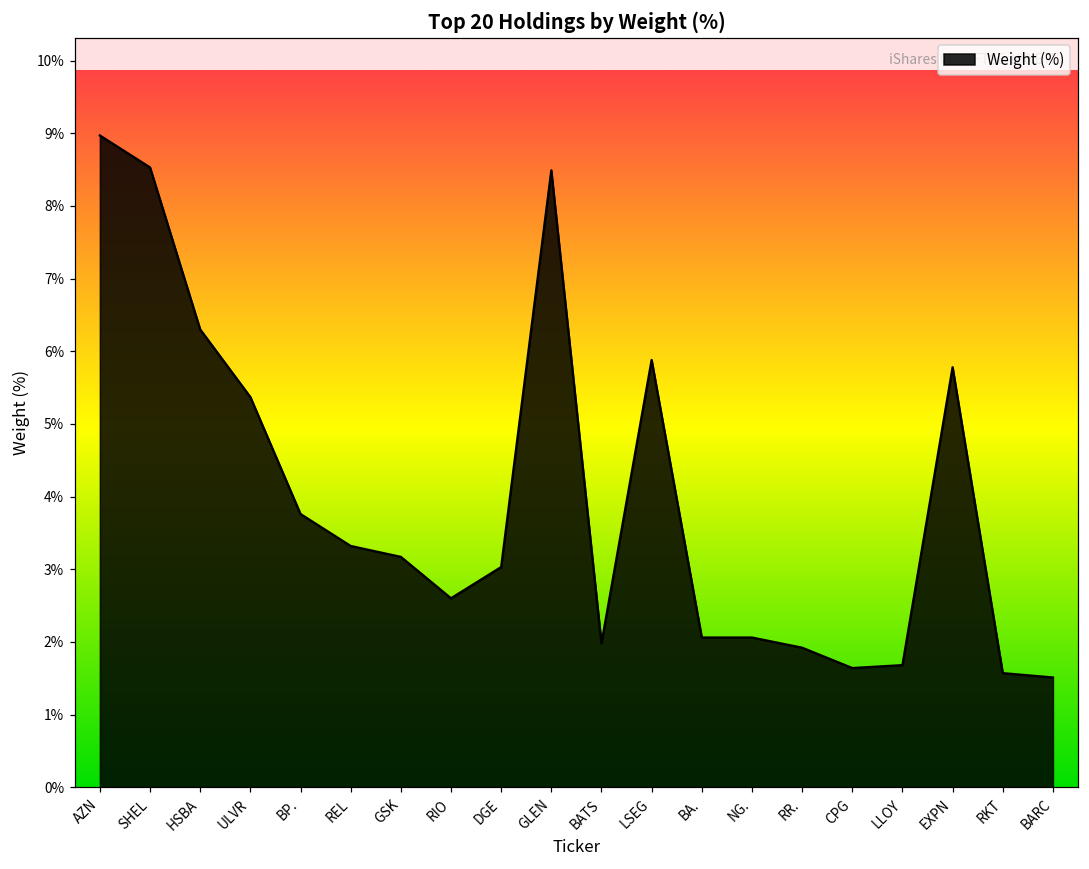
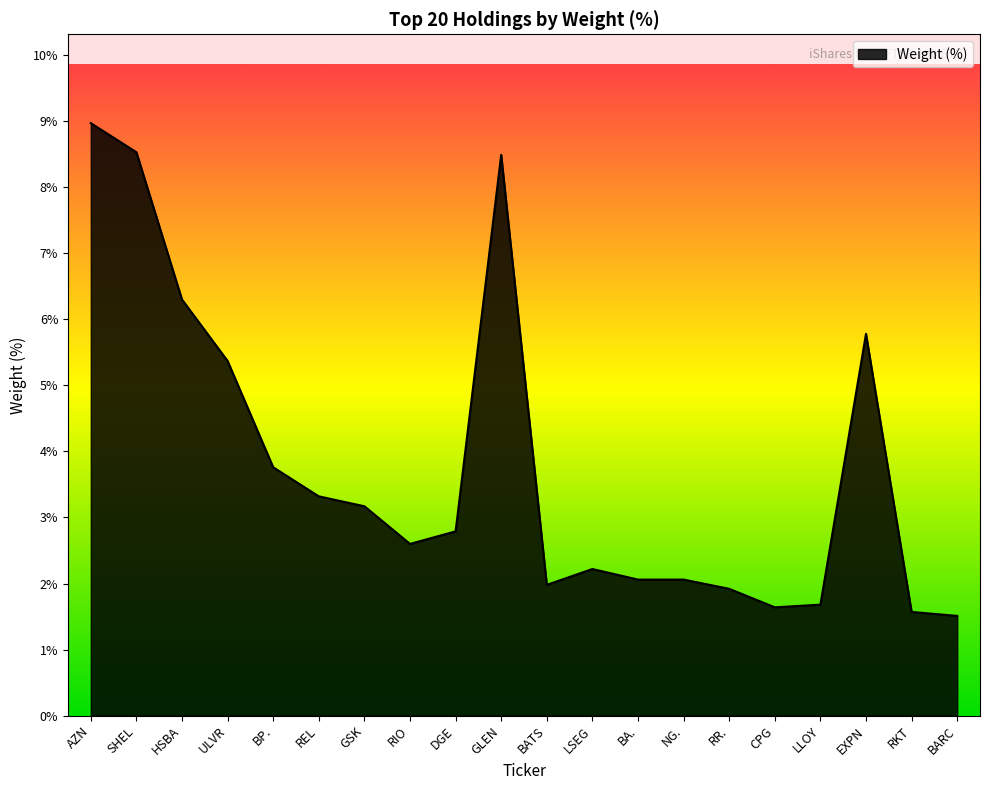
DGE: 3.0% -> 2.8%
LSEG: 5.9% -> 2.2%
